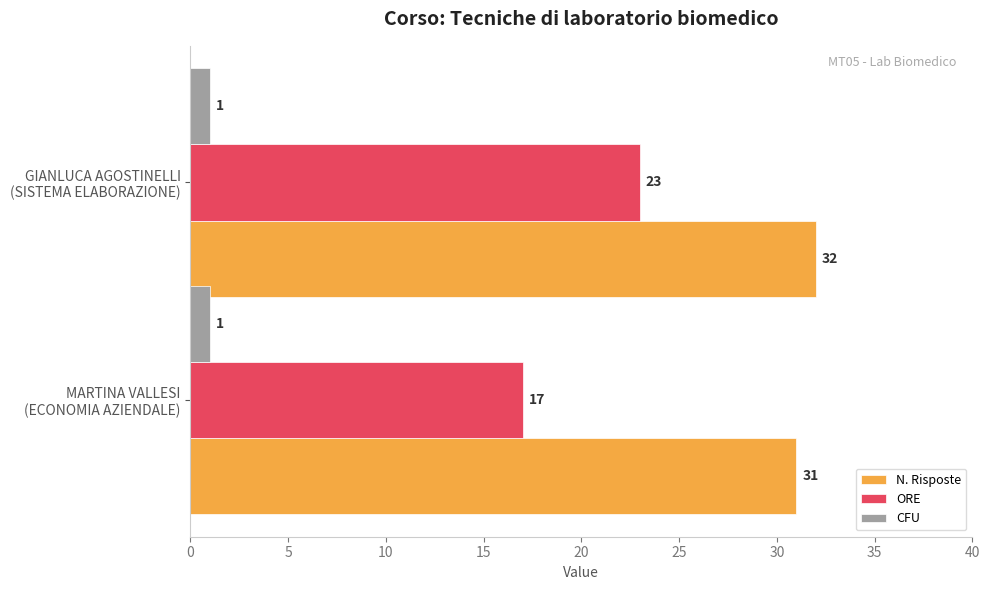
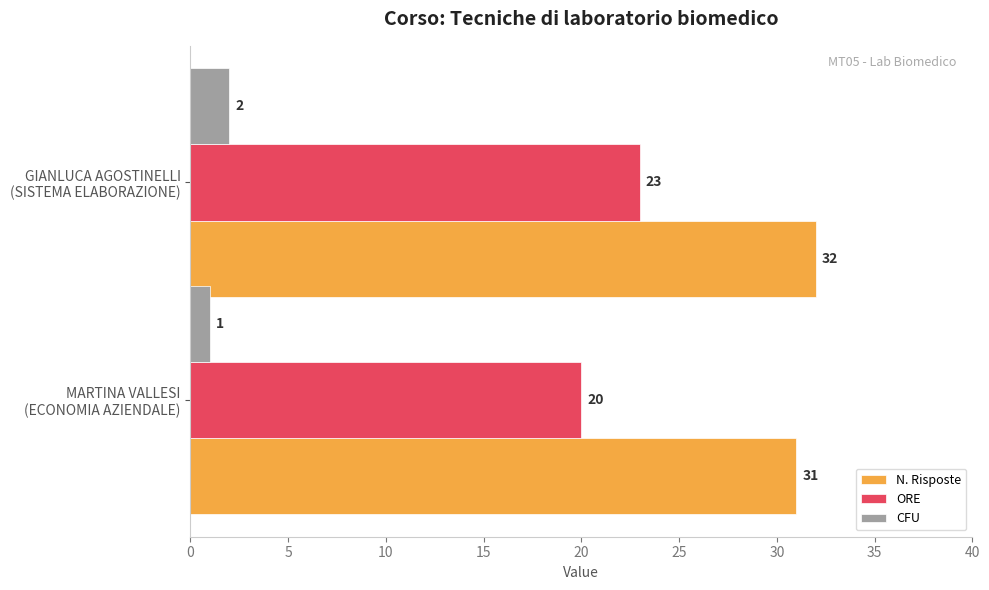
CFU, GIANLUCA AGOSTINELLI (SISTEMA ELABORAZIONE): 1 -> 2
ORE, MARTINA VALLESI (ECONOMIA AZIENDALE): 17 -> 20
